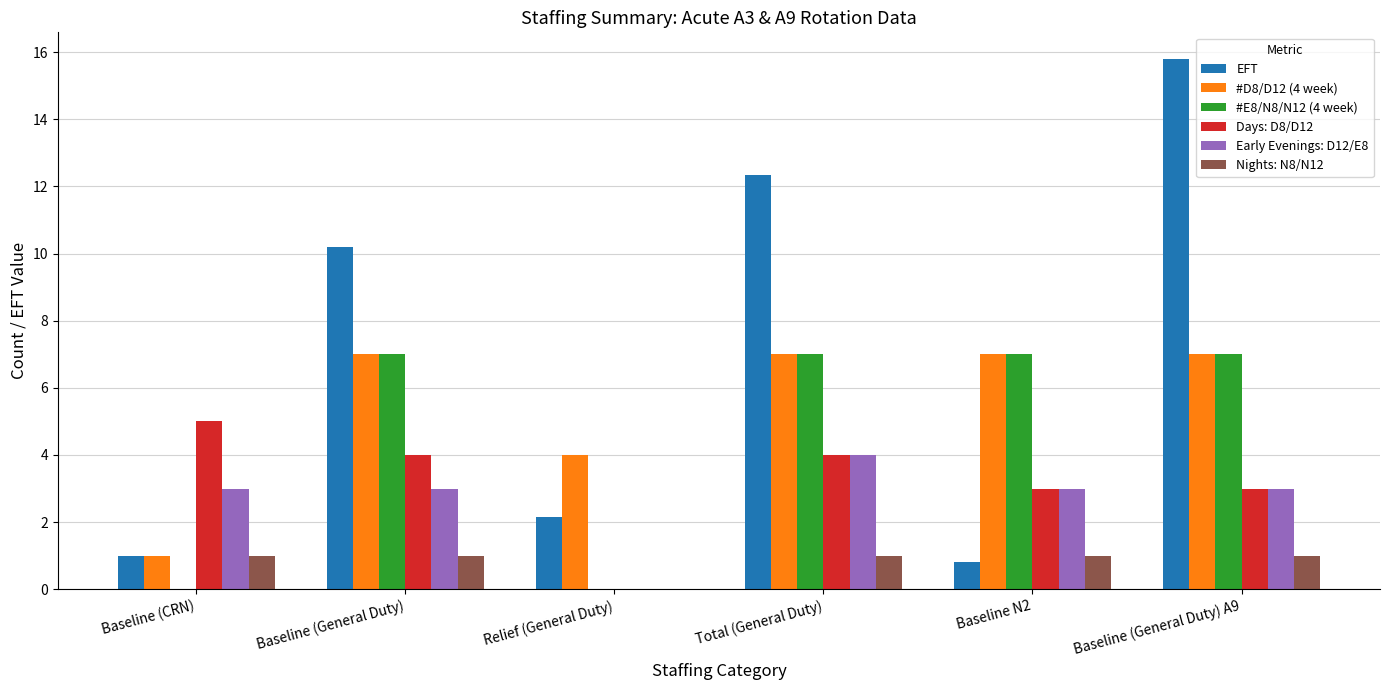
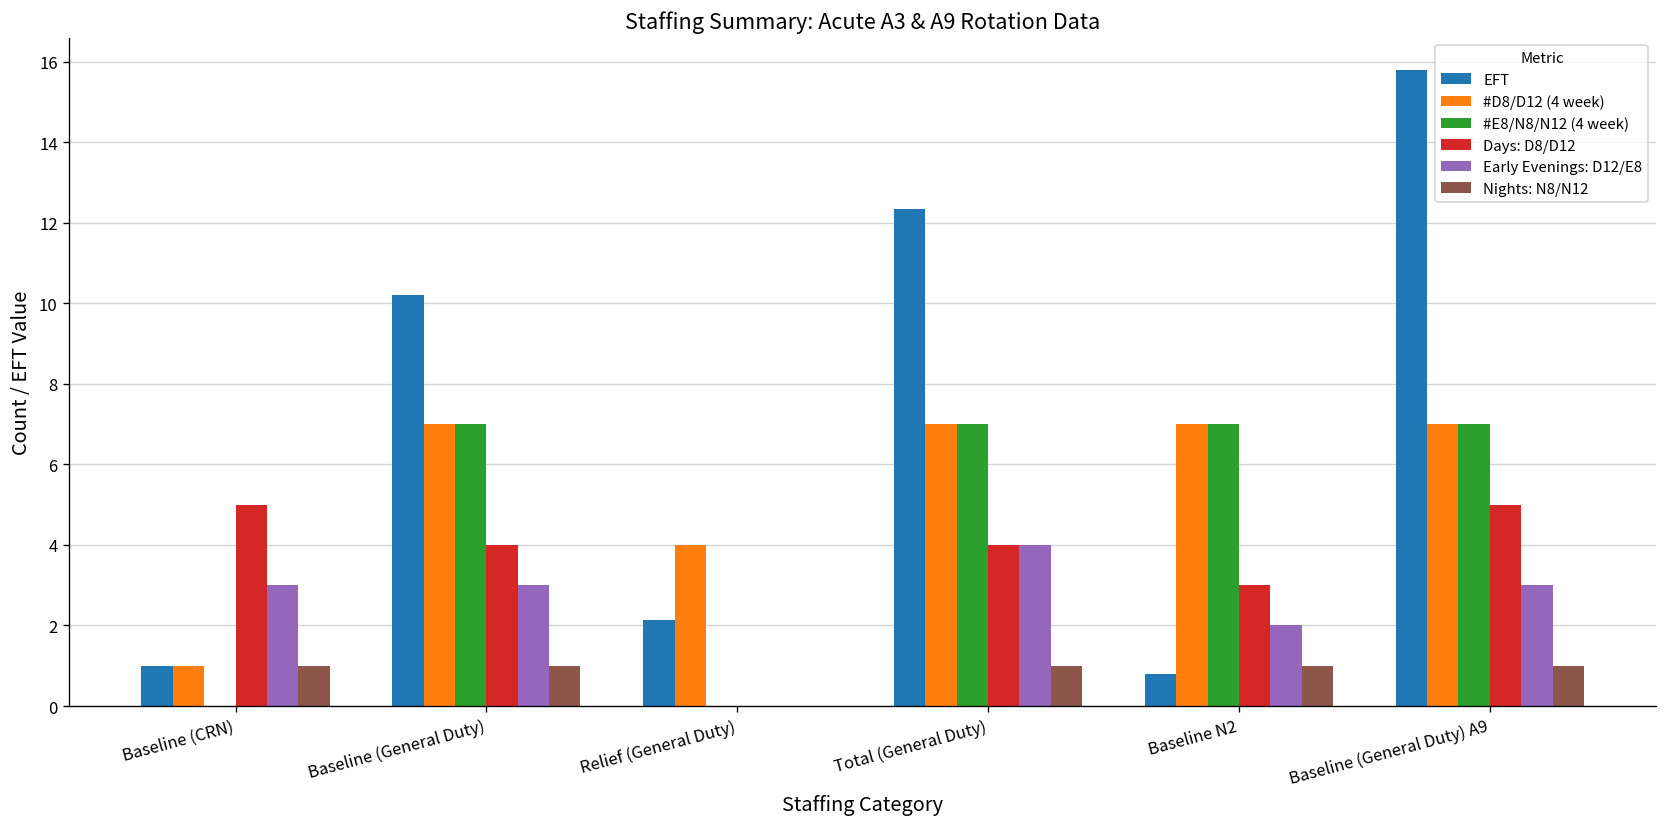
Early Evenings: D12/E8, Baseline N2: 3 -> 2
Days: D8/D12, Baseline (General Duty) A9: 3 -> 5
